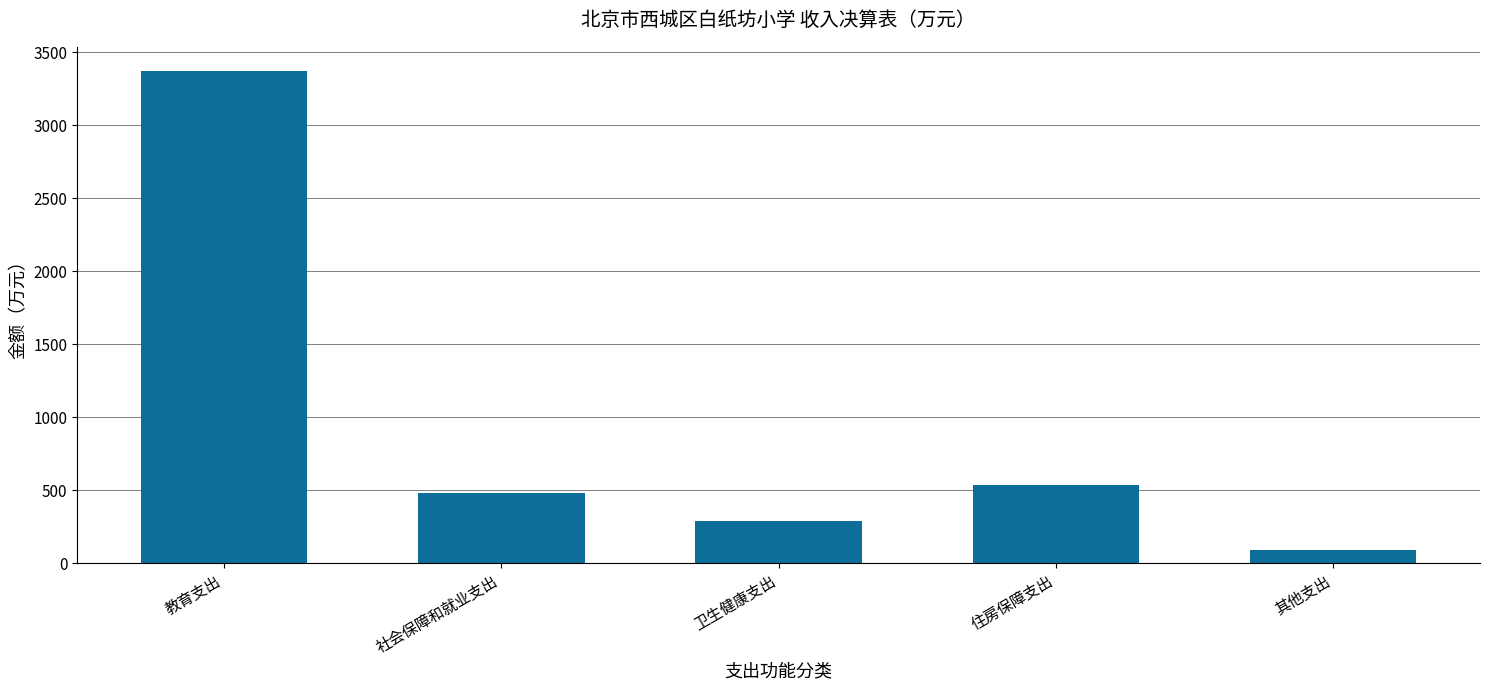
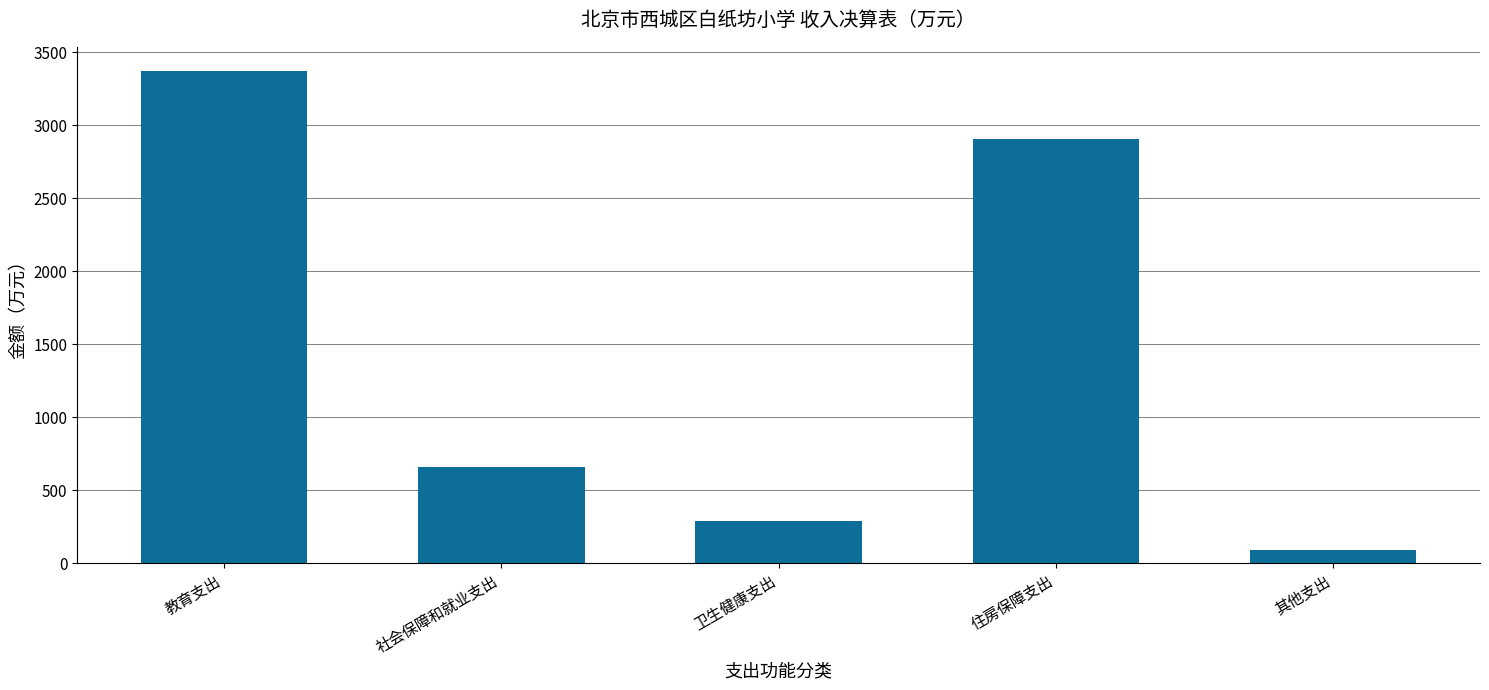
社会保障和就业支出: 480 -> 660
住房保障支出: 540 -> 2900
